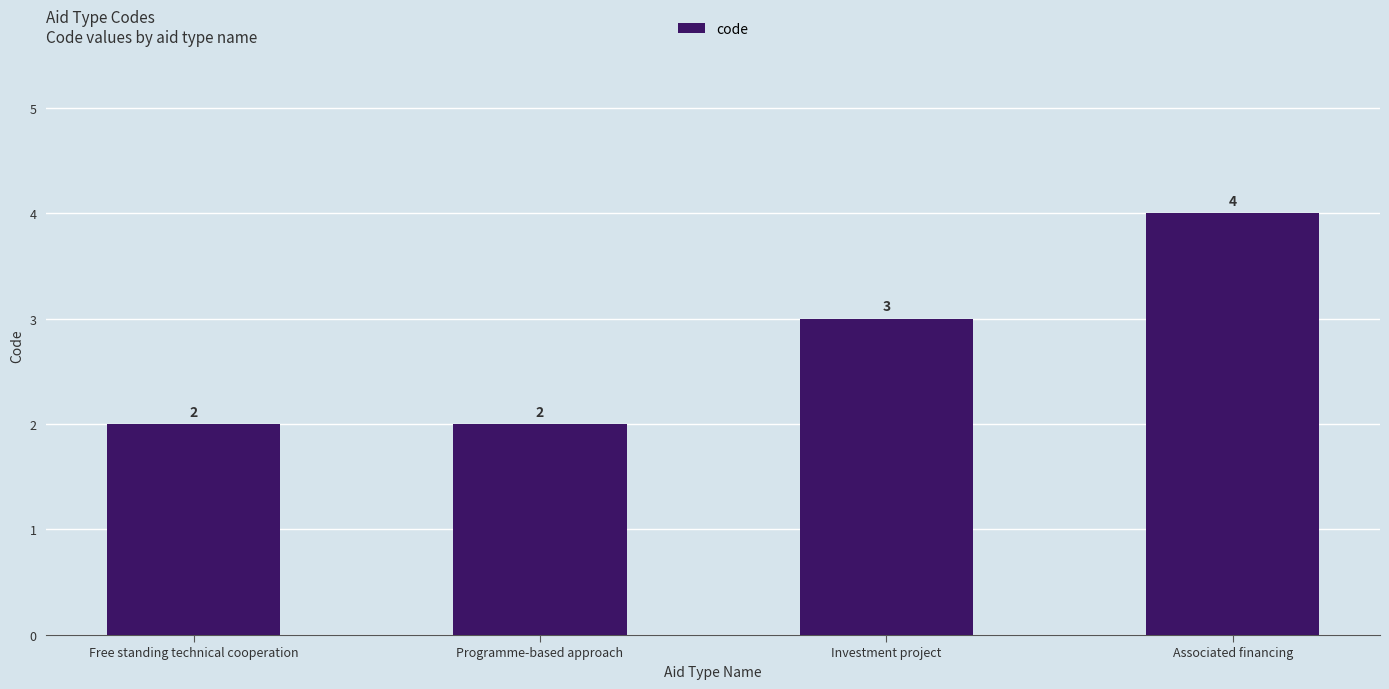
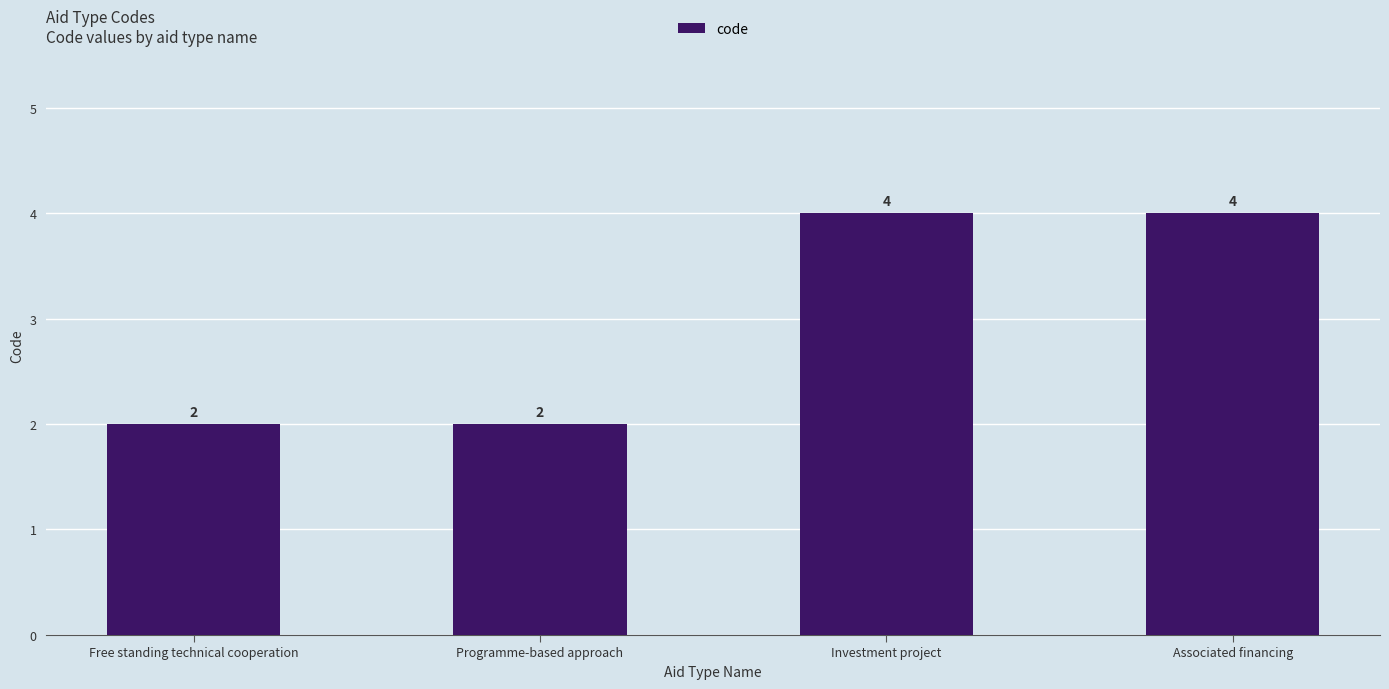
Investment project: 3 -> 4
